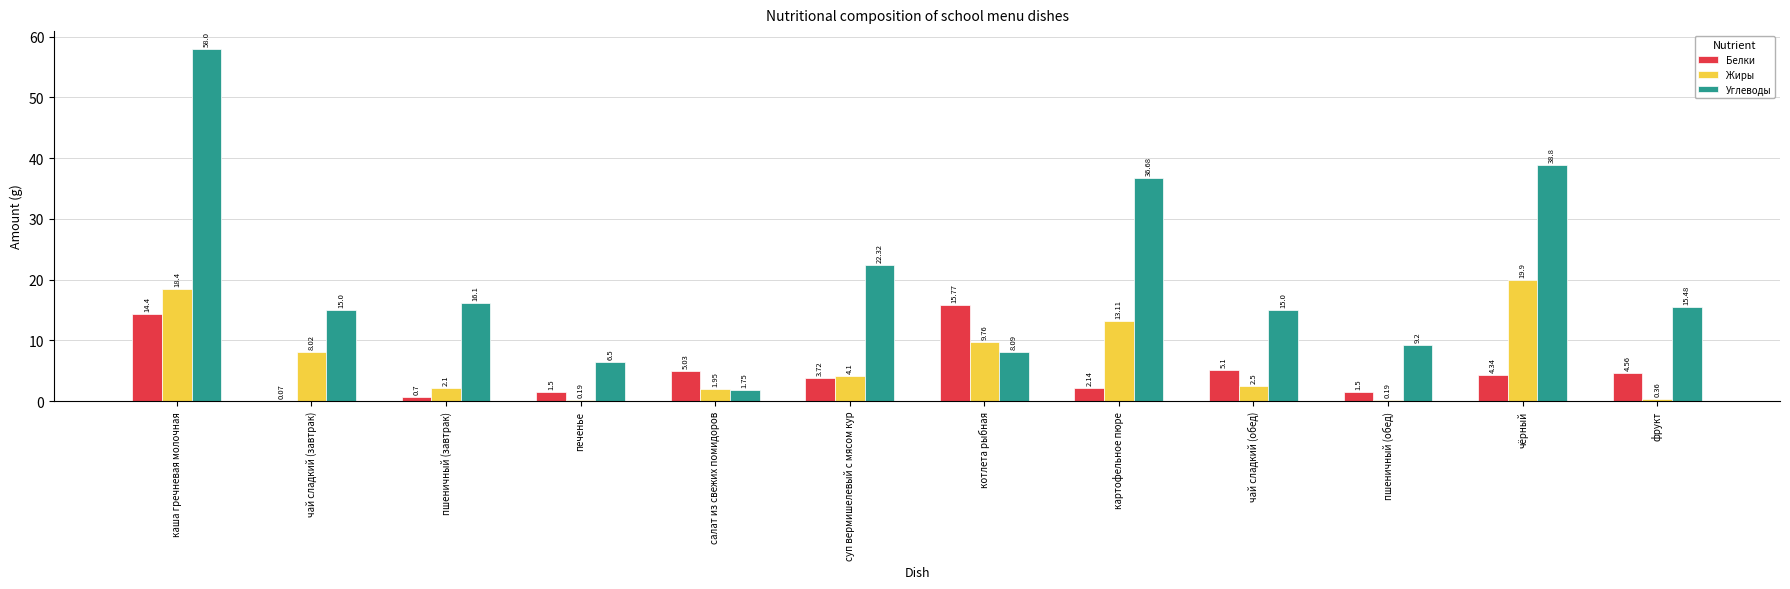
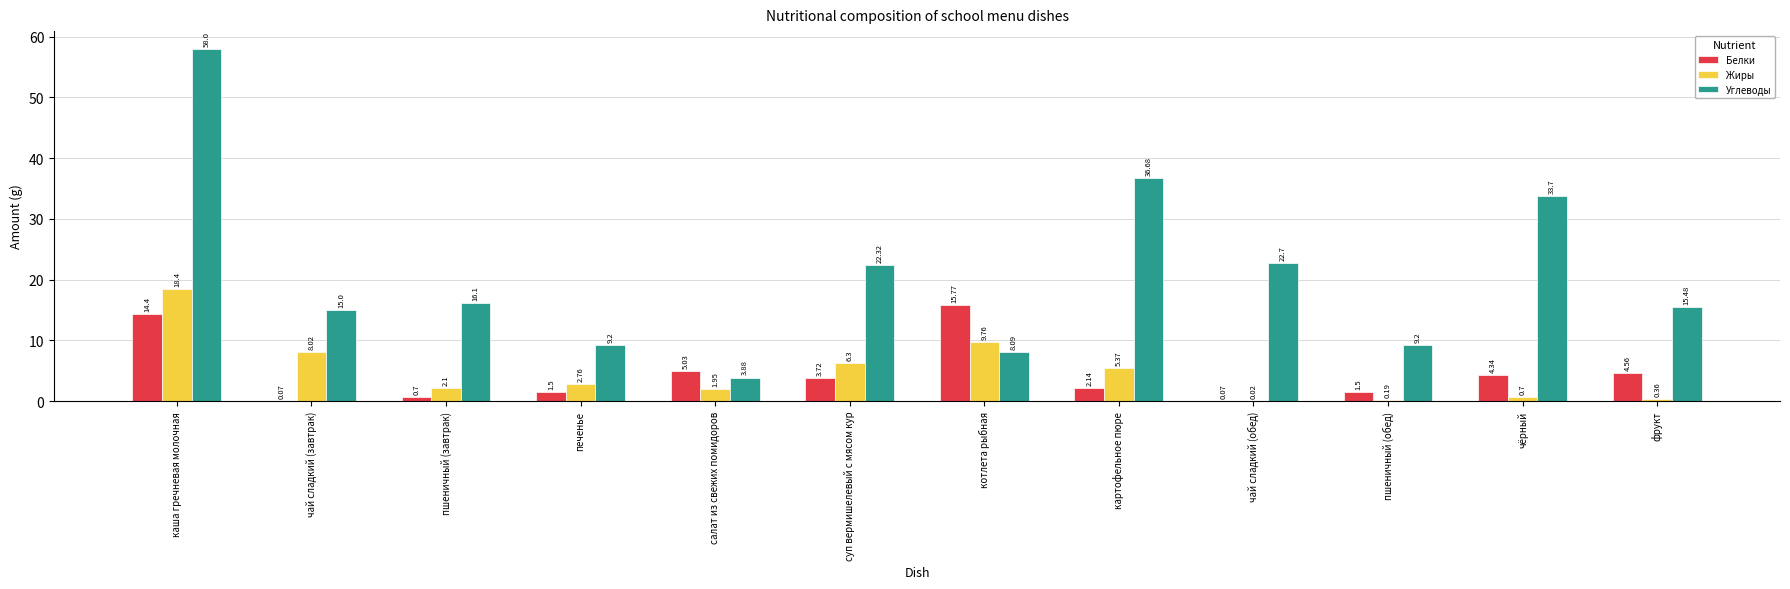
Жиры, печенье: 0.19 -> 2.76
Углеводы, печенье: 6.5 -> 9.2
Углеводы, салат из свежих помидоров: 1.75 -> 3.88
Жиры, суп вермишелевый с мясом кур: 4.1 -> 6.3
Жиры, картофельное пюре: 13.11 -> 5.37
Белки, чай сладкий (обед): 5.1 -> 0.07
Жиры, чай сладкий (обед): 2.5 -> 0.02
Углеводы, чай сладкий (обед): 15.0 -> 22.7
Жиры, чёрный: 19.9 -> 0.7
Углеводы, чёрный: 38.8 -> 33.7
